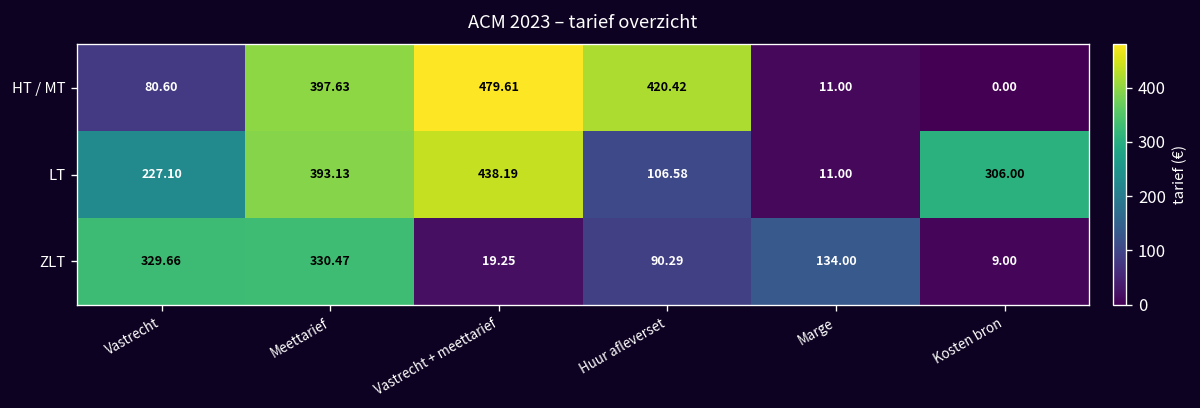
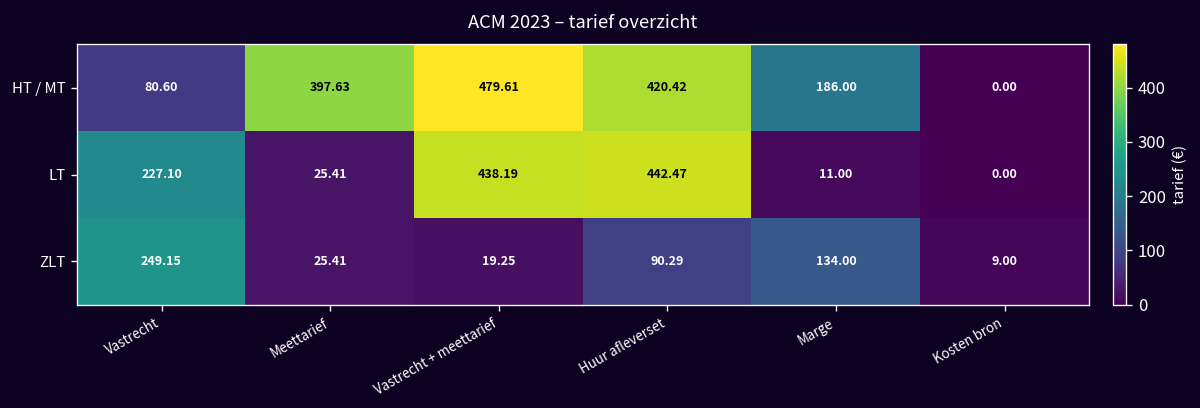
HT / MT, Marge: 11.00 -> 186.00
LT, Meettarief: 393.13 -> 25.41
LT, Huur afleverset: 106.58 -> 442.47
LT, Kosten bron: 306.00 -> 0.00
ZLT, Vastrecht: 329.66 -> 249.15
ZLT, Meettarief: 330.47 -> 25.41
